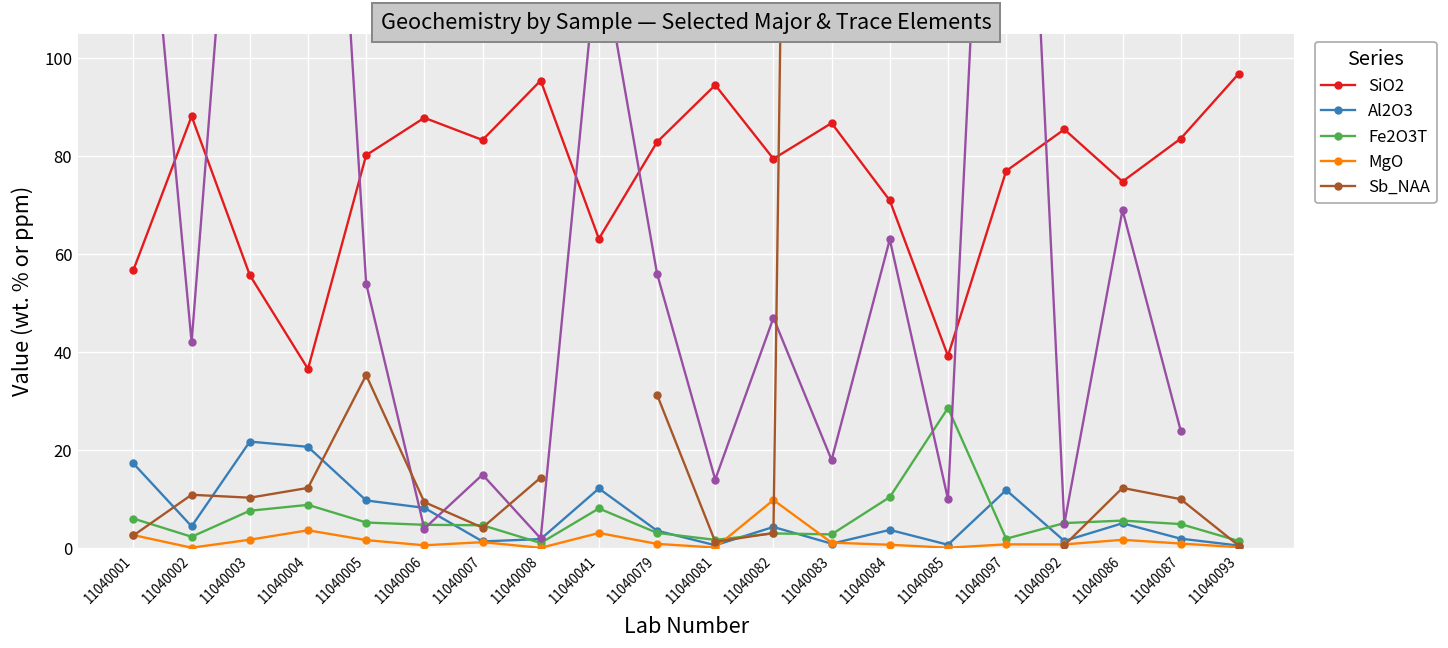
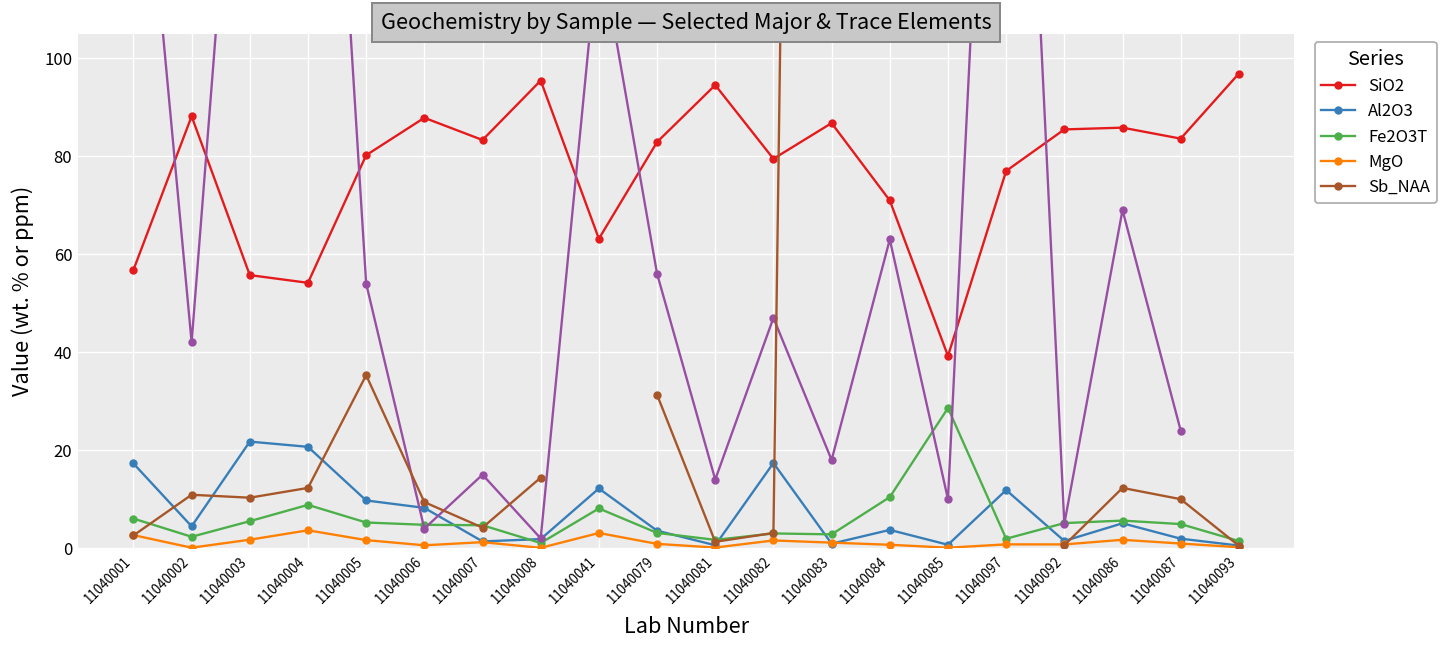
Fe2O3T, 11040003: 8 -> 6
SiO2, 11040004: 37 -> 54
Al2O3, 11040082: 4 -> 17
MgO, 11040082: 10 -> 2
SiO2, 11040086: 75 -> 86
